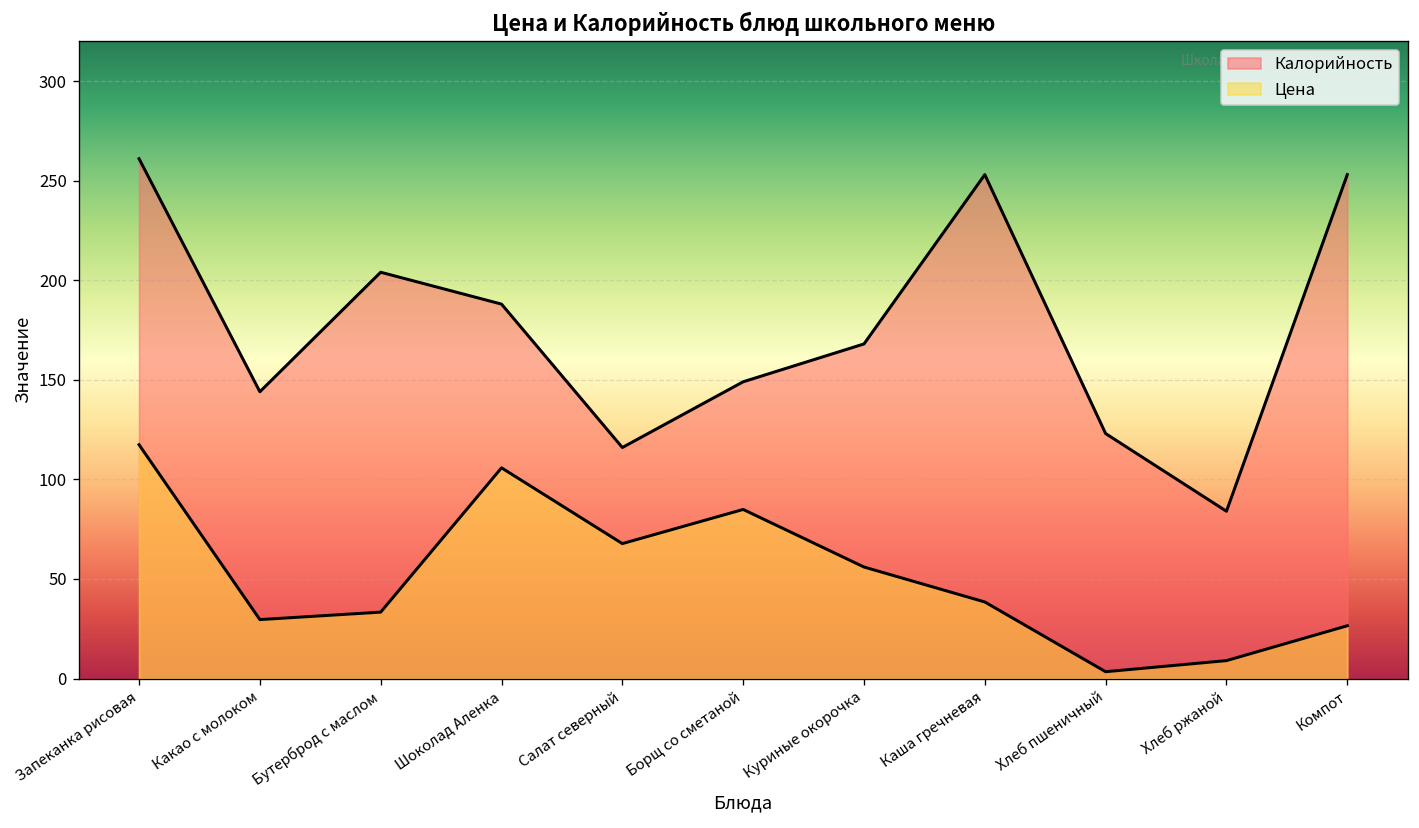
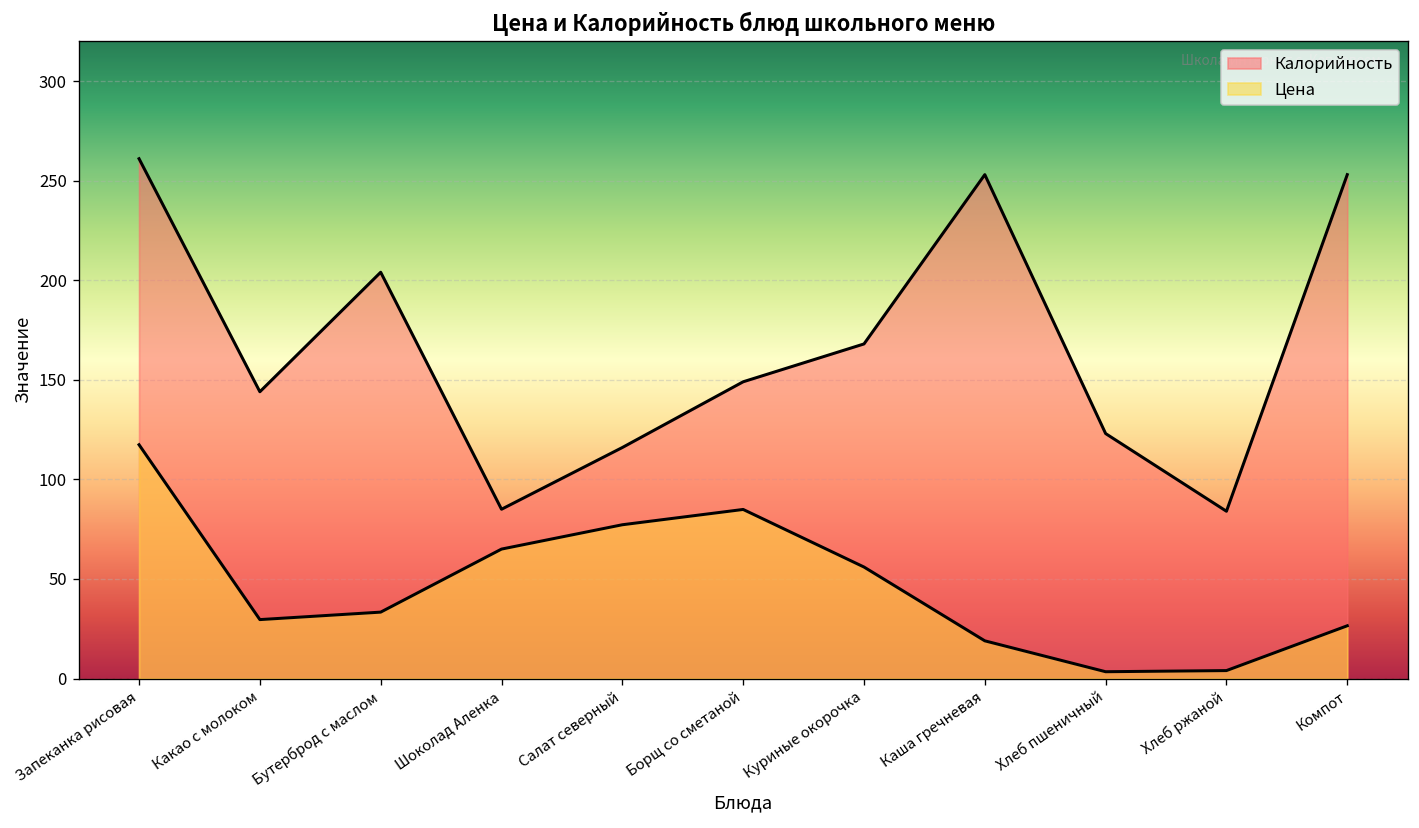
Калорийность, Шоколад Аленка: 188 -> 85
Цена, Шоколад Аленка: 106 -> 65
Цена, Салат северный: 68 -> 77
Цена, Каша гречневая: 38 -> 19
Цена, Хлеб ржаной: 9 -> 4
